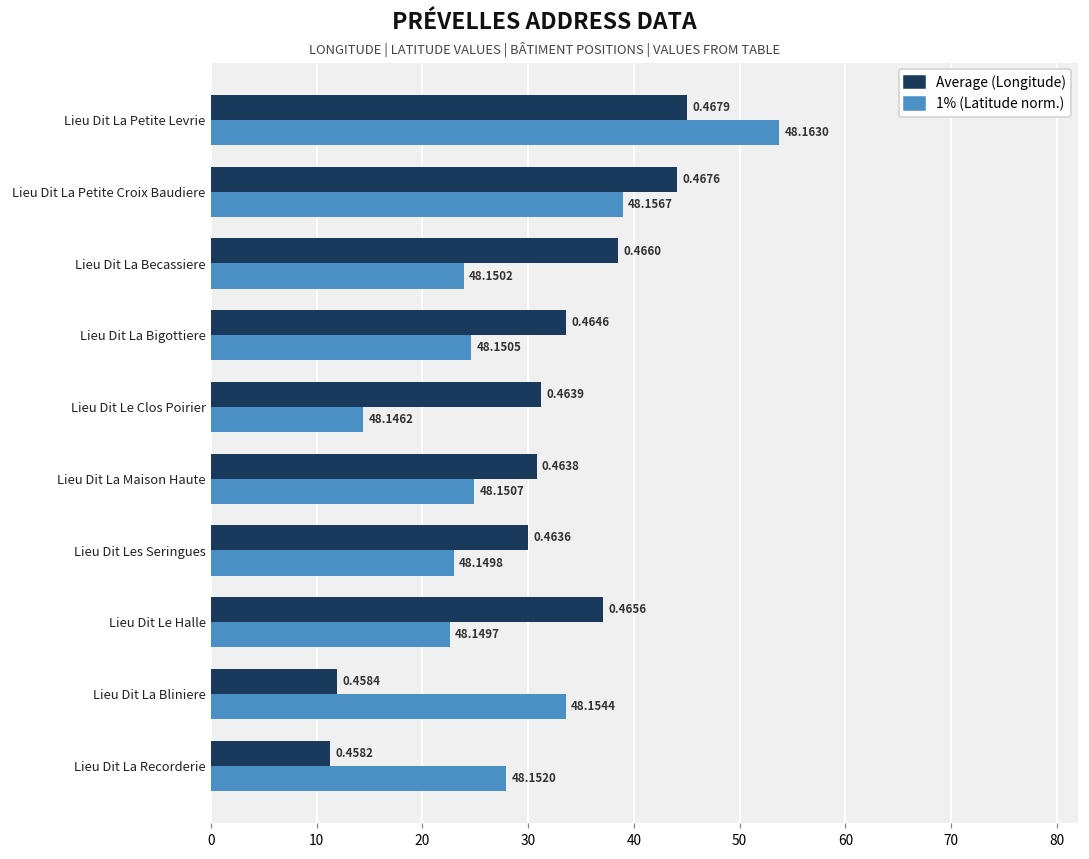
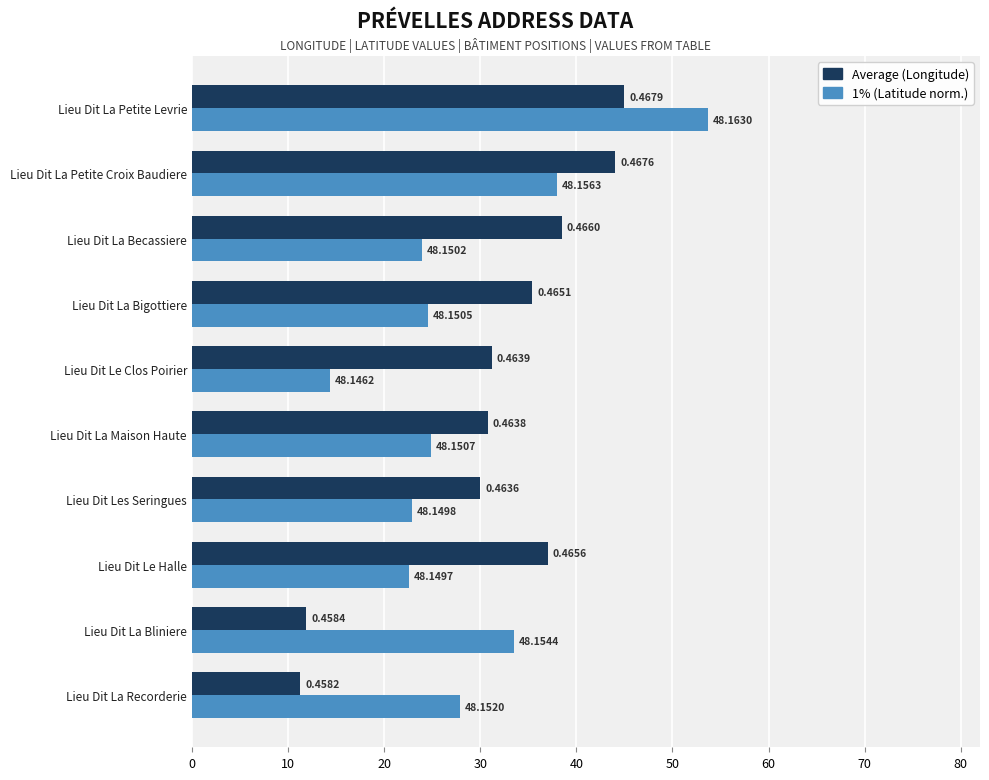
1% (Latitude norm.), Lieu Dit La Petite Croix Baudiere: 48.1567 -> 48.1563
Average (Longitude), Lieu Dit La Bigottiere: 0.4646 -> 0.4651
